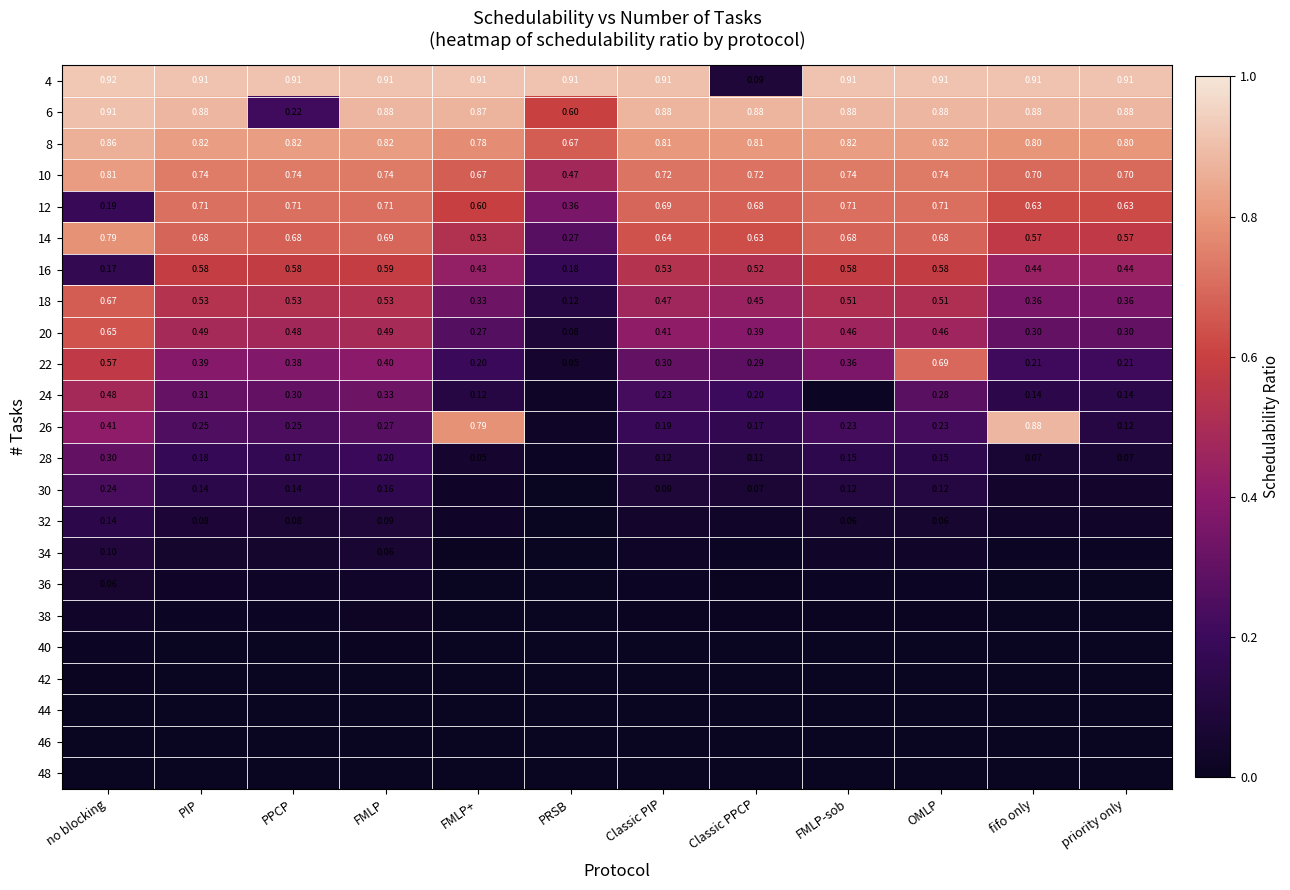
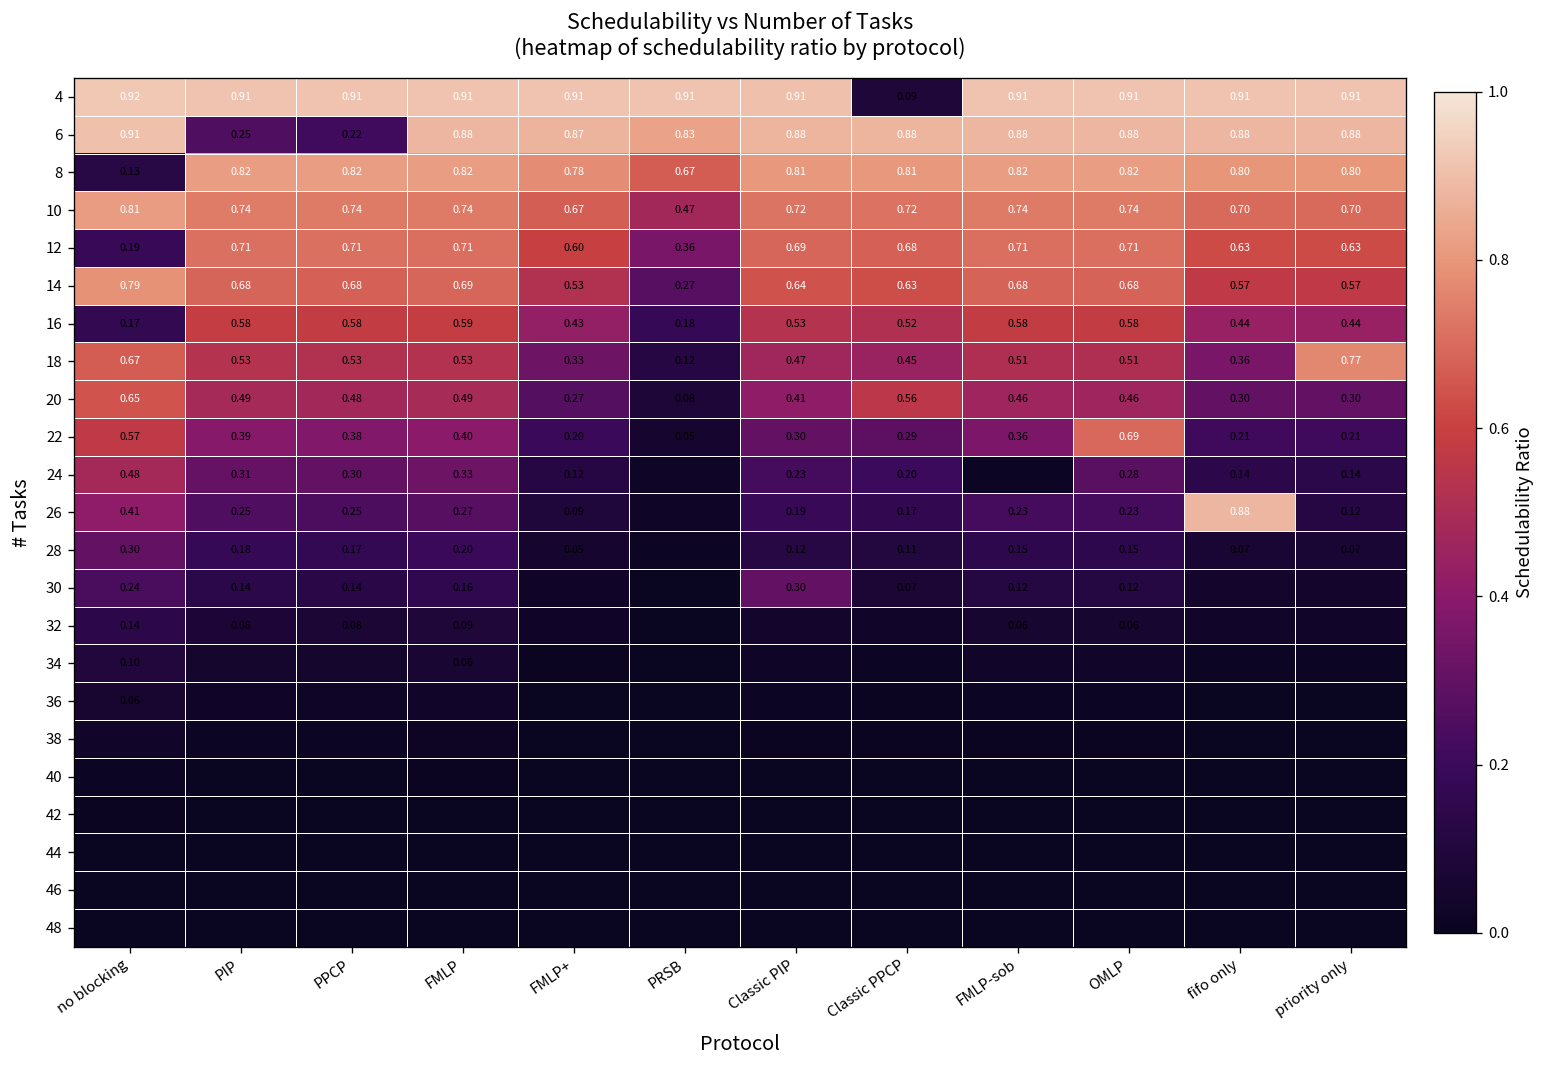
6, PIP: 0.88 -> 0.25
6, PRSB: 0.60 -> 0.83
8, no blocking: 0.86 -> 0.13
18, priority only: 0.36 -> 0.77
20, Classic PPCP: 0.39 -> 0.56
26, FMLP+: 0.79 -> 0.09
30, Classic PIP: 0.09 -> 0.30
